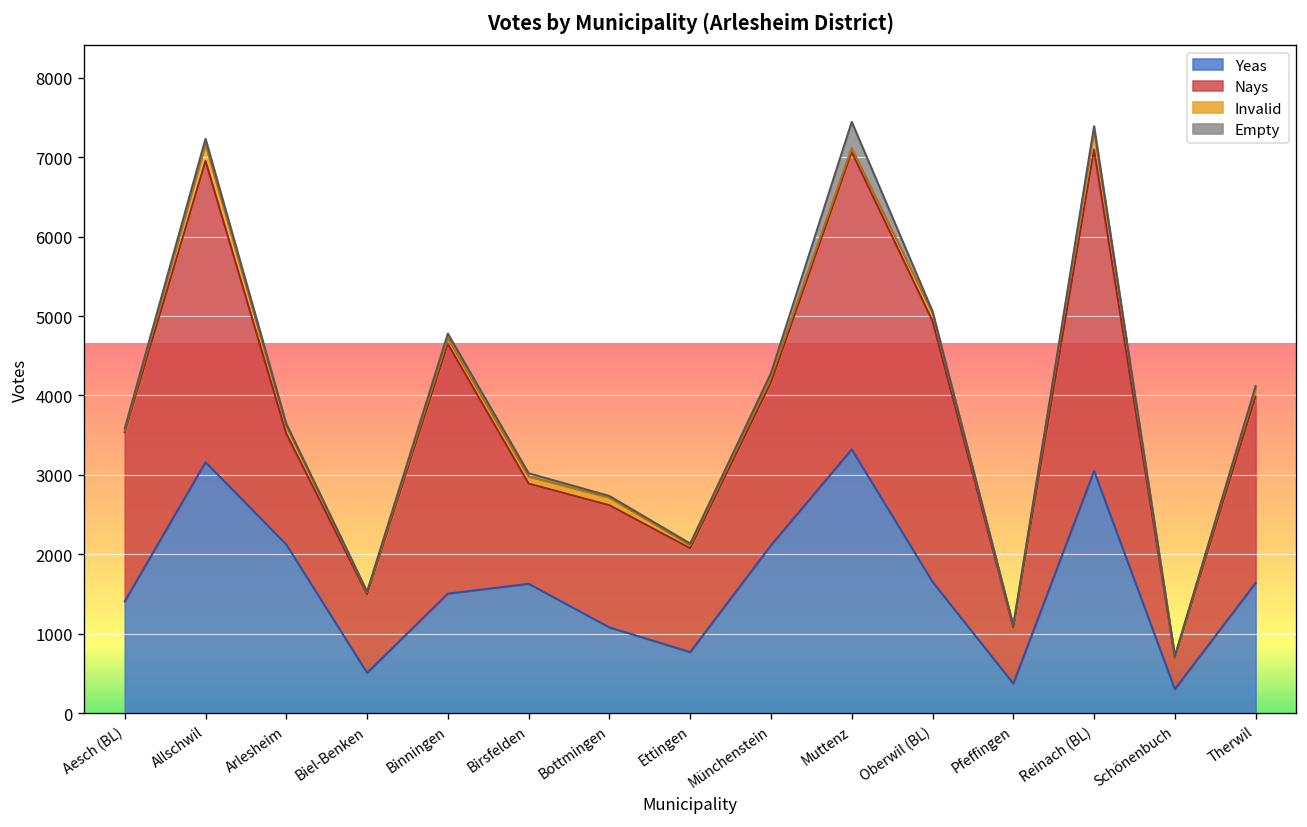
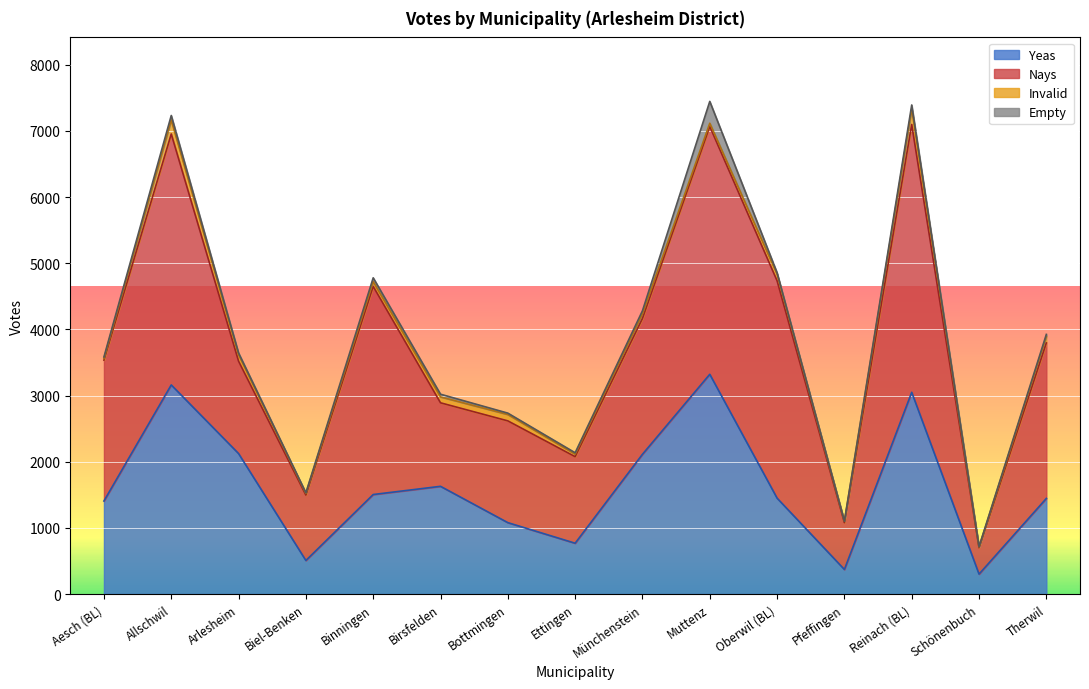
Yeas, Oberwil (BL): 1700 -> 1400
Yeas, Therwil: 1600 -> 1400
